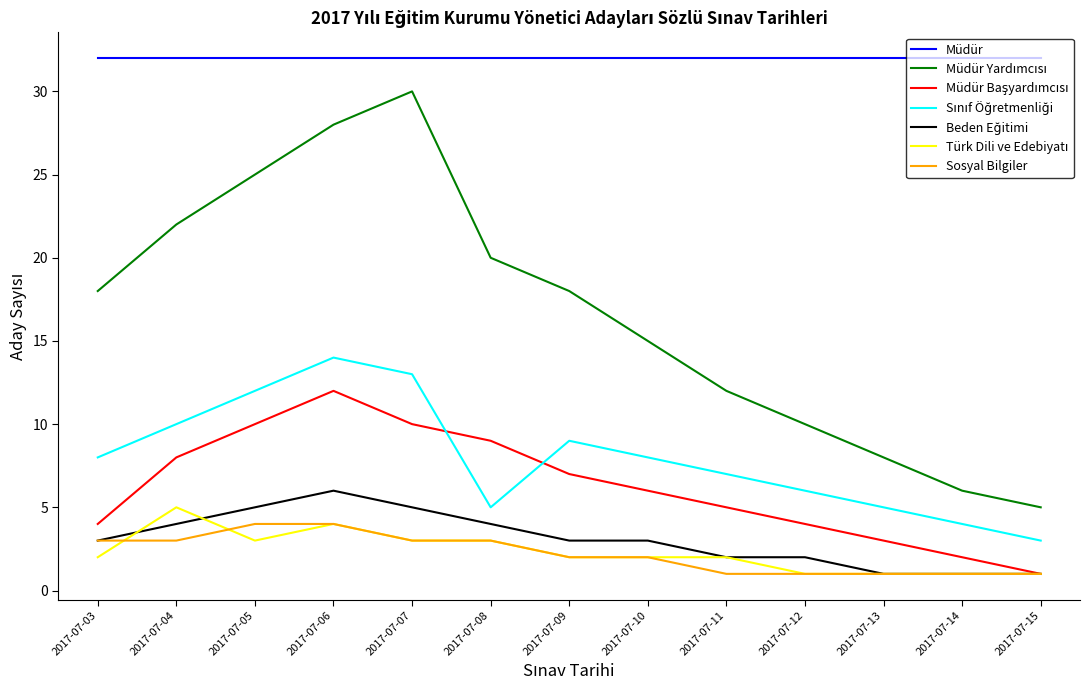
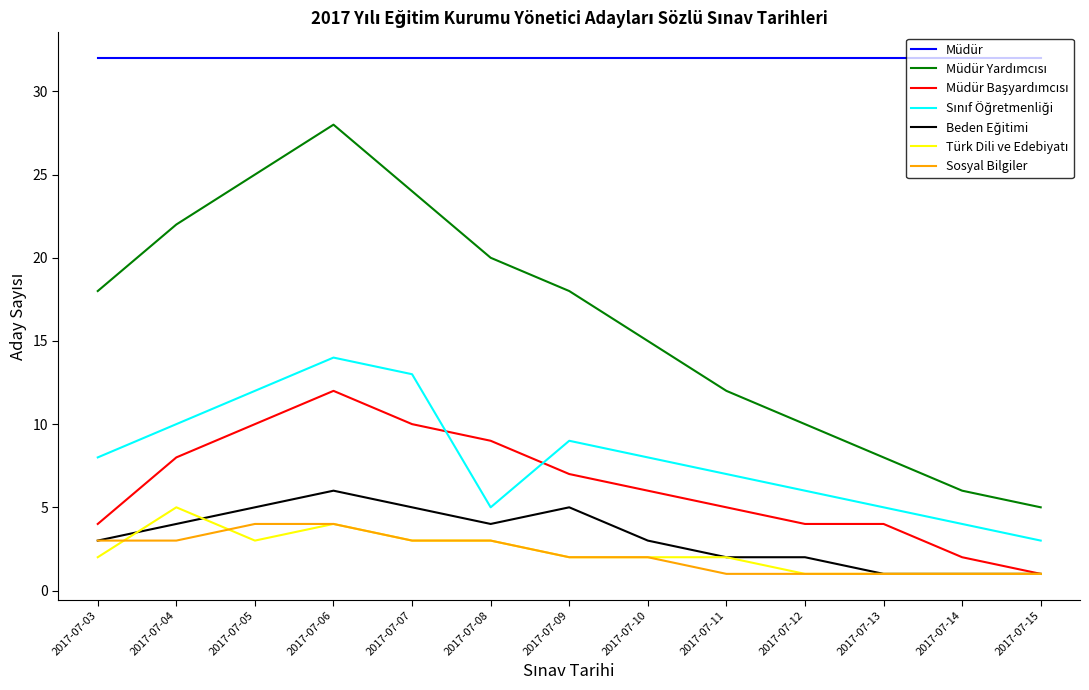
Müdür Yardımcısı, 2017-07-07: 30 -> 24
Beden Eğitimi, 2017-07-09: 3 -> 5
Müdür Başyardımcısı, 2017-07-13: 3 -> 4
